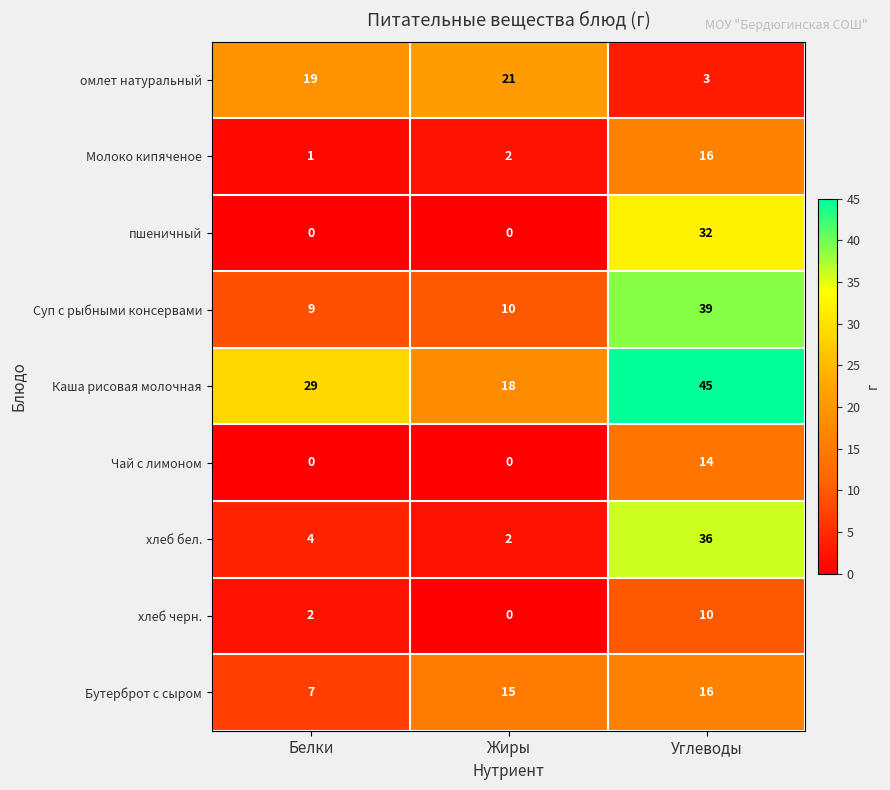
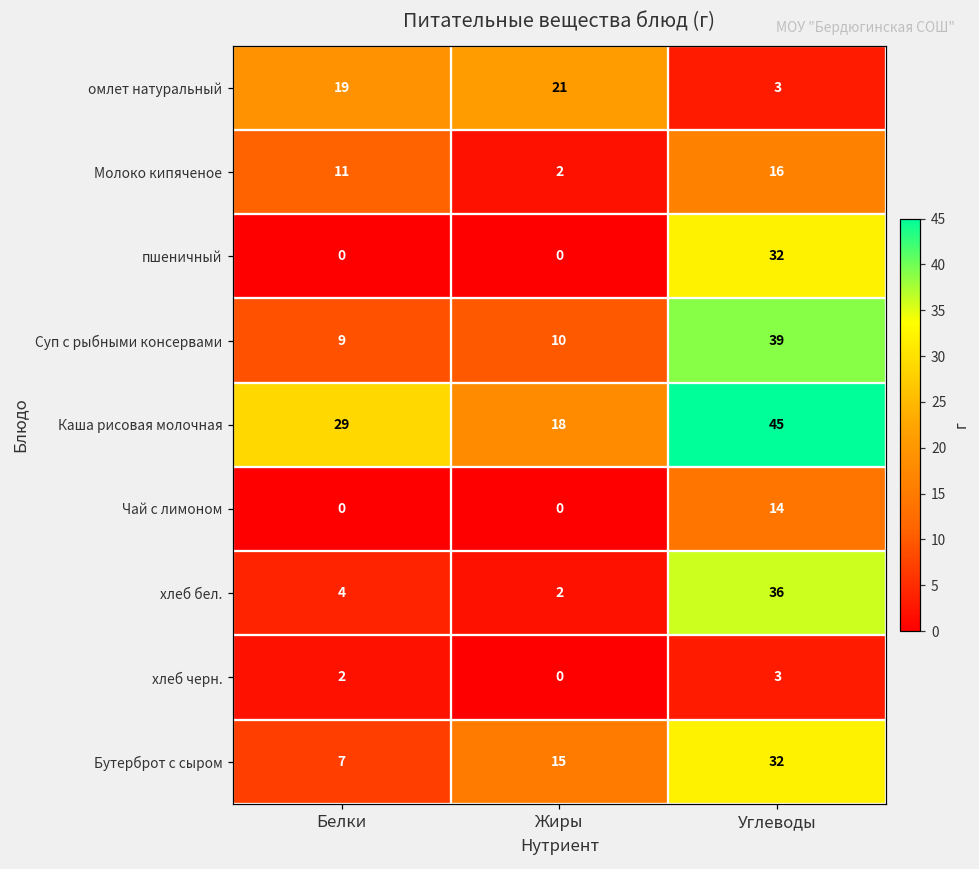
Молоко кипяченое, Белки: 1 -> 11
хлеб черн., Углеводы: 10 -> 3
Бутерброт с сыром, Углеводы: 16 -> 32
